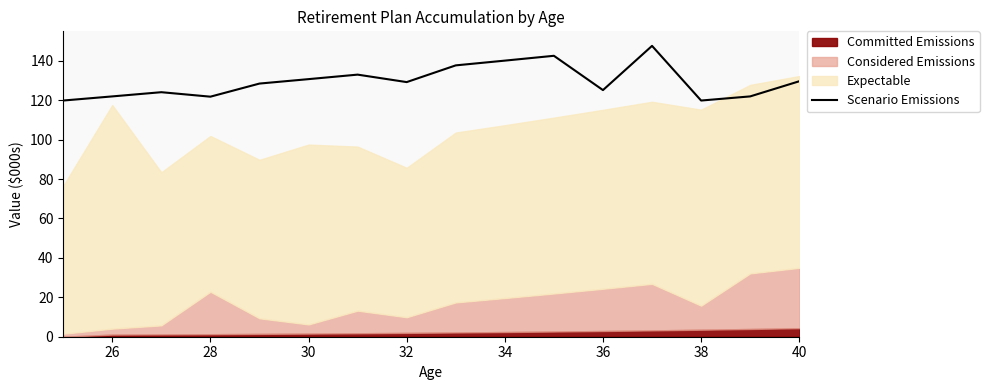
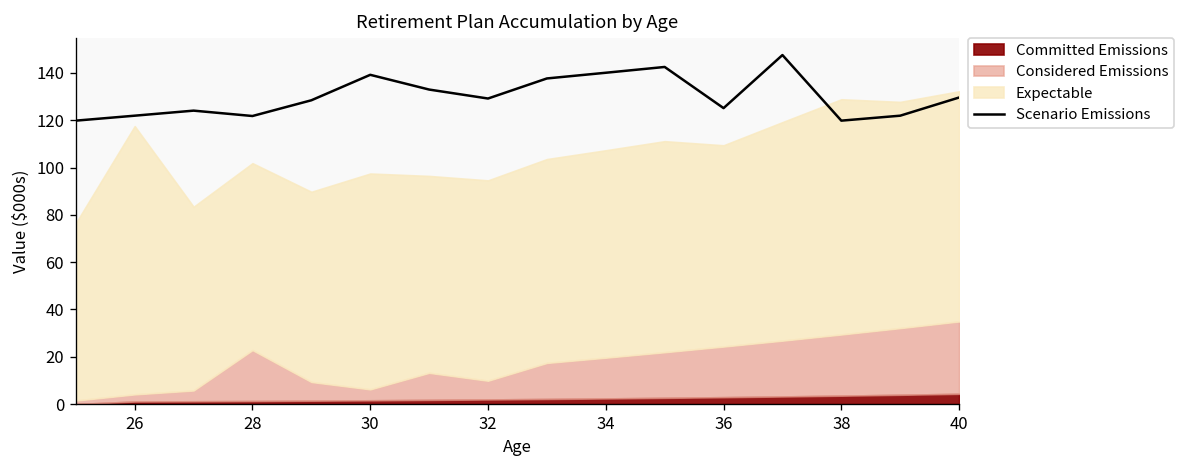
Scenario Emissions, 30: 131 -> 139
Expectable, 32: 76 -> 85
Expectable, 36: 91 -> 85
Considered Emissions, 38: 12 -> 26
